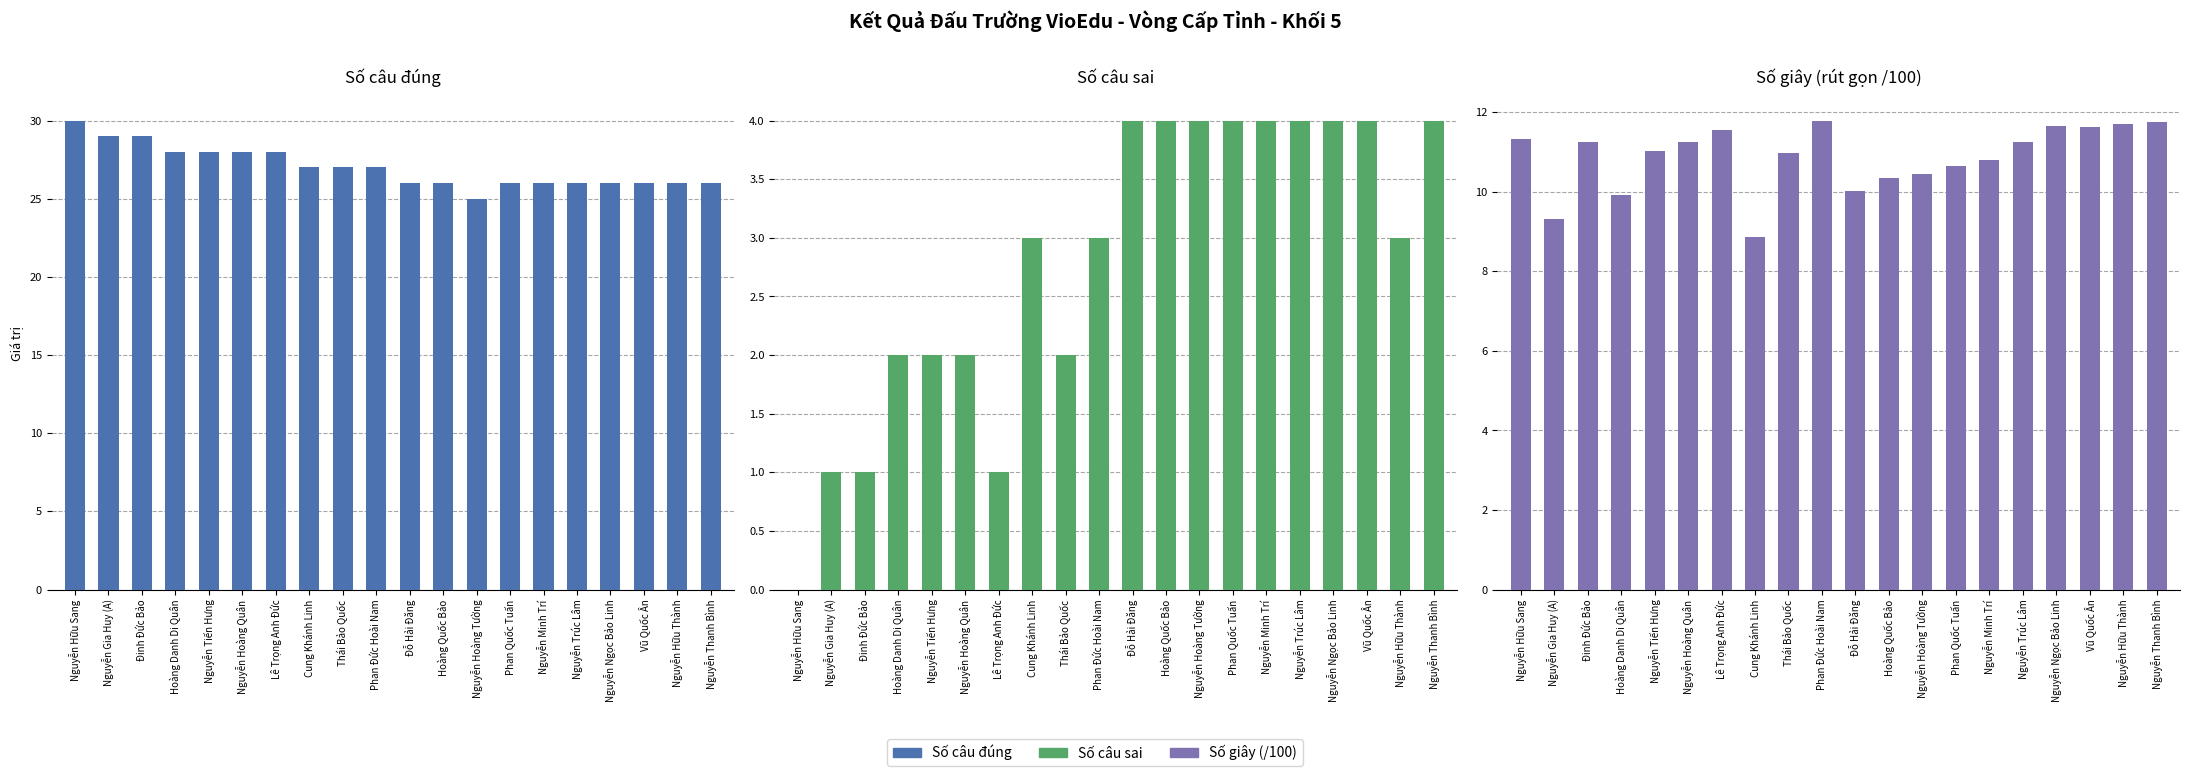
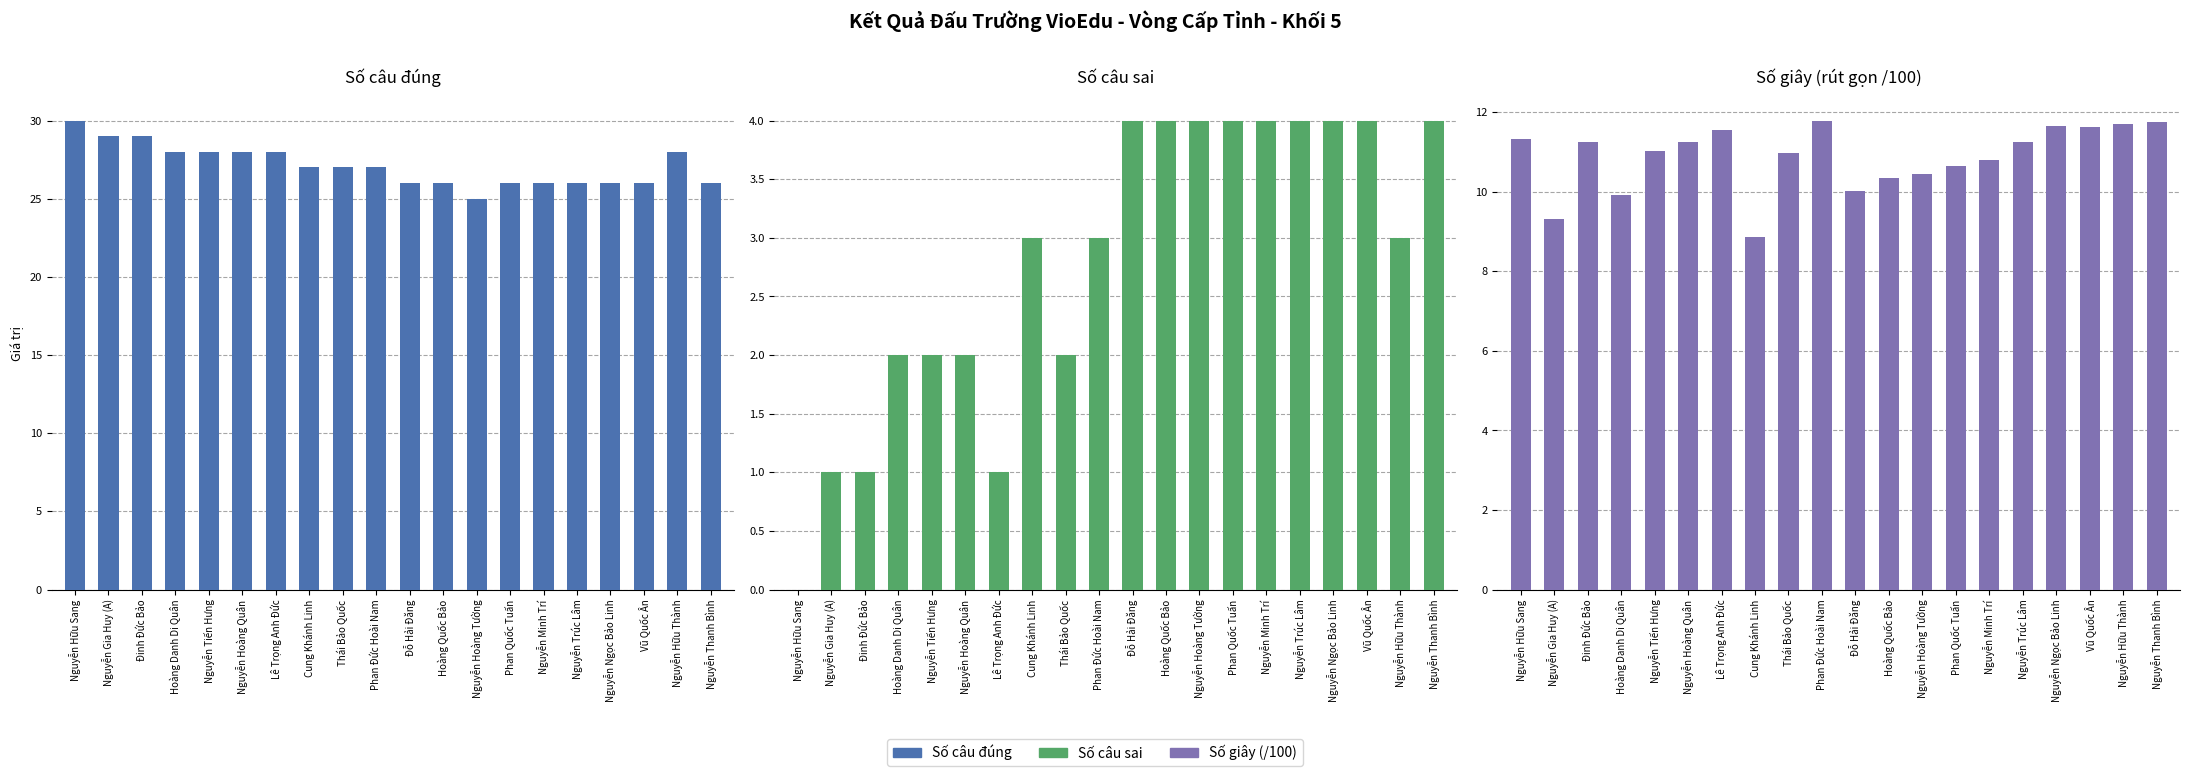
Số câu đúng, Nguyễn Hữu Thành: 26 -> 28
